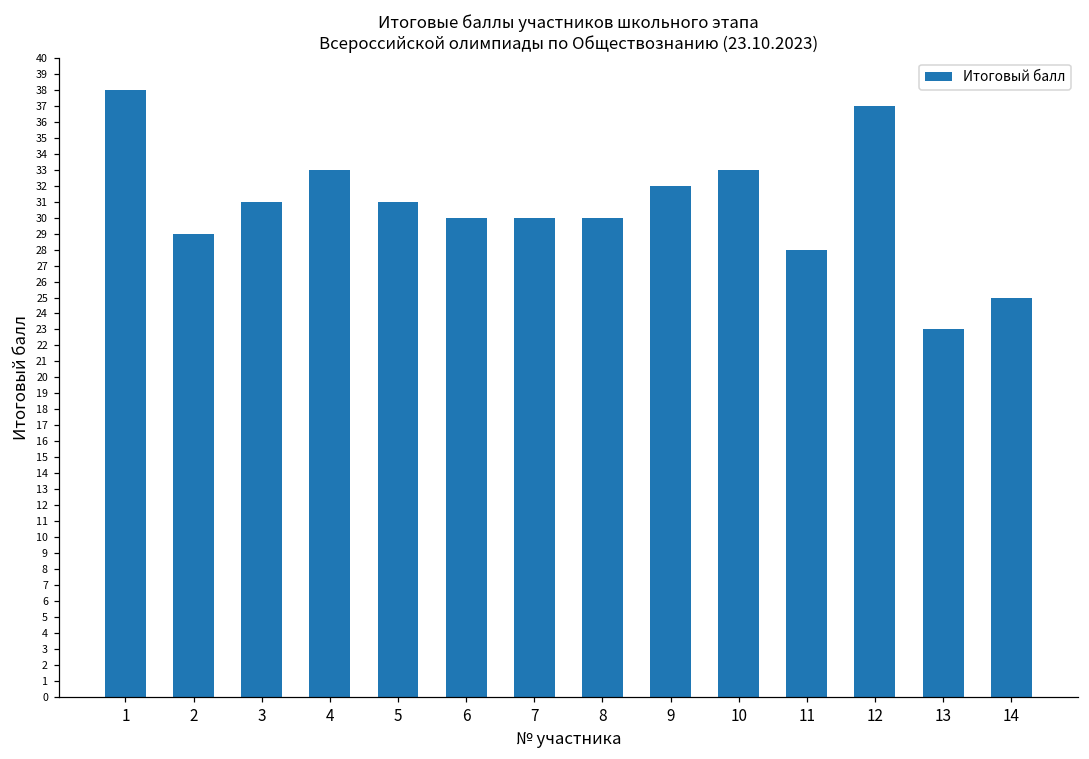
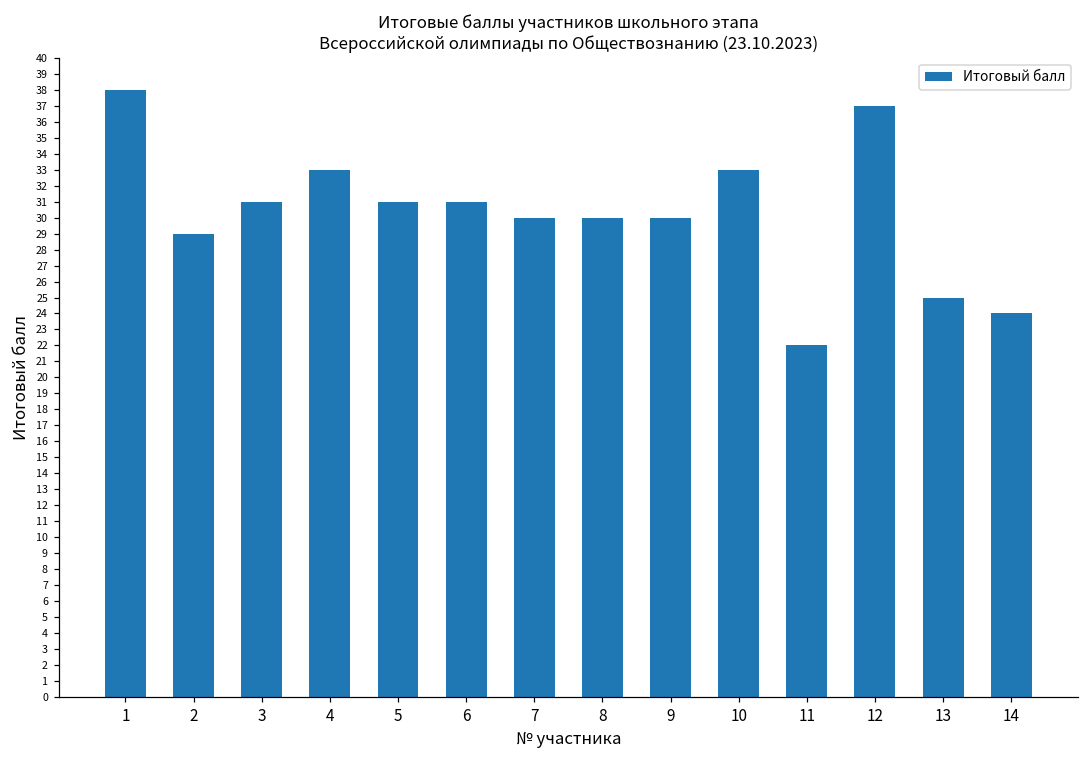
6: 30 -> 31
9: 32 -> 30
11: 28 -> 22
13: 23 -> 25
14: 25 -> 24
